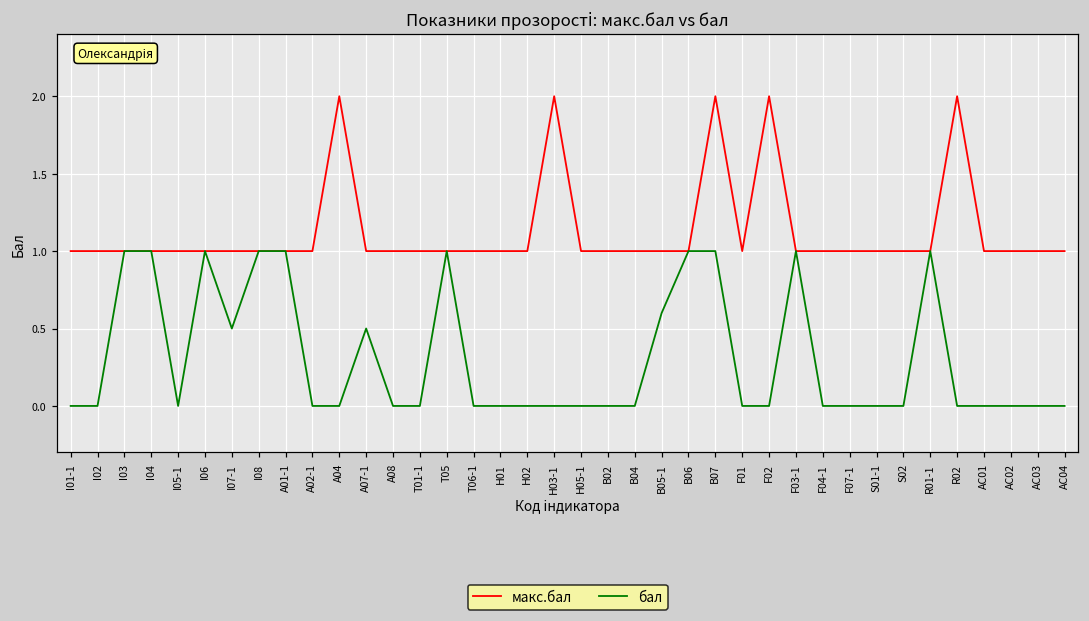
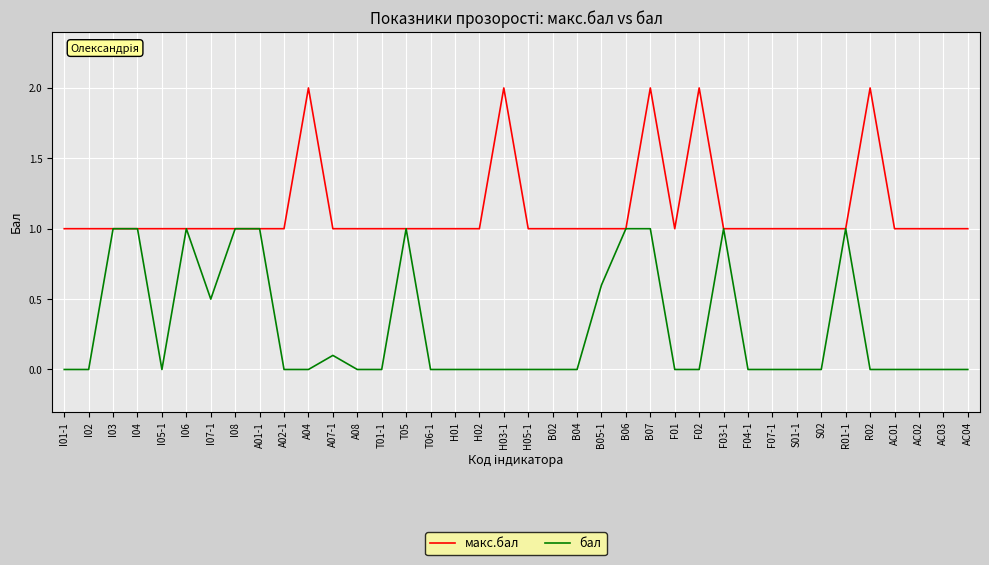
бал, A07-1: 0.5 -> 0.1
